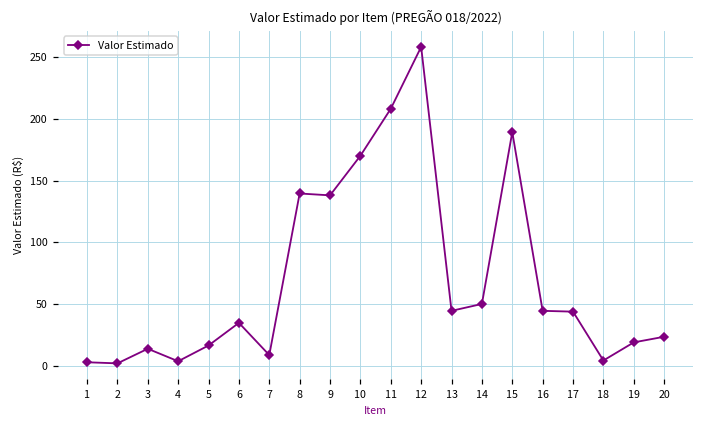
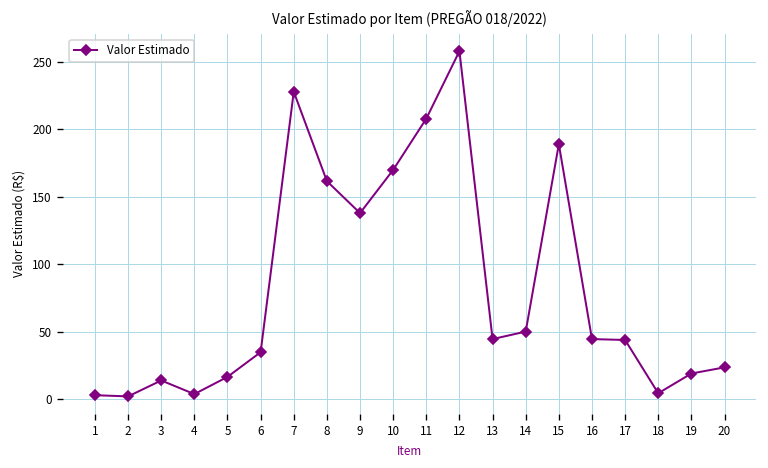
7: 9 -> 228
8: 140 -> 162
